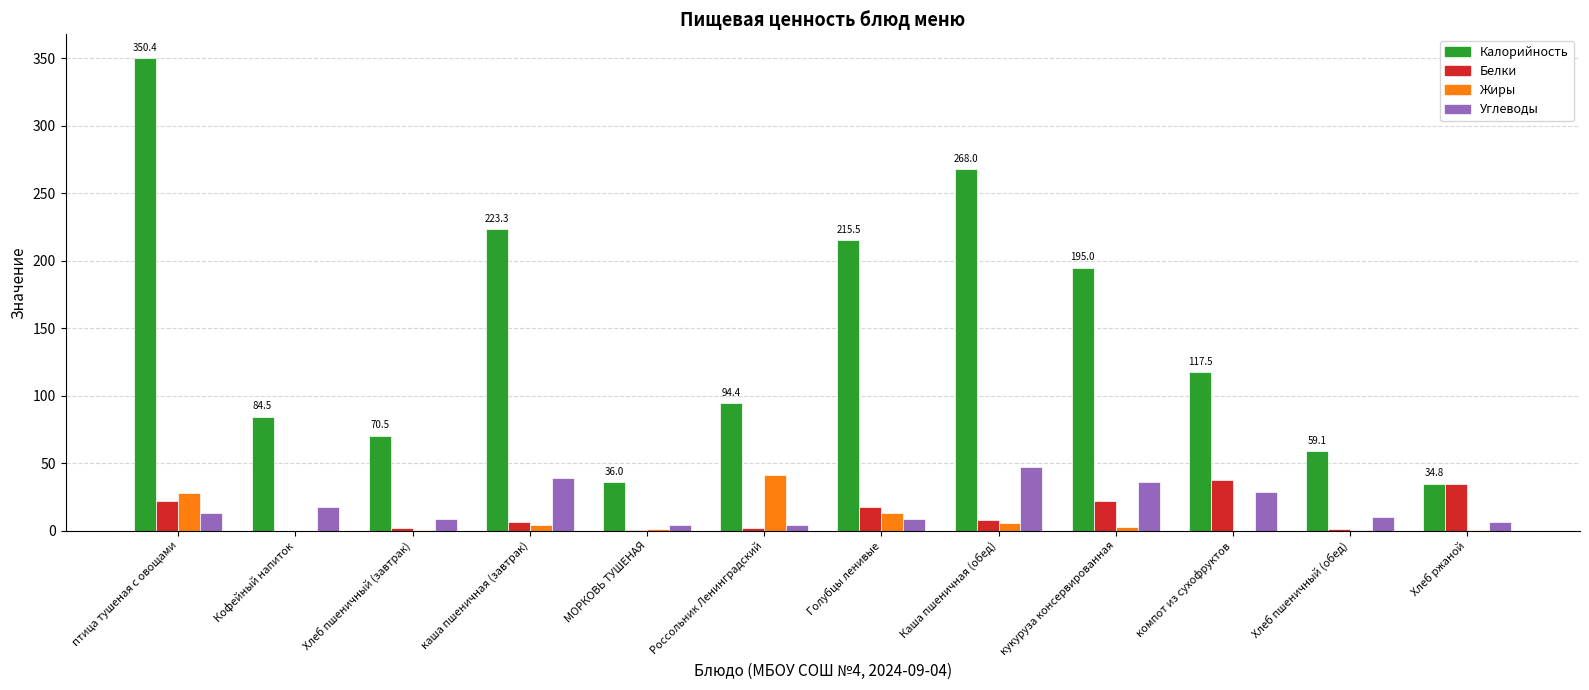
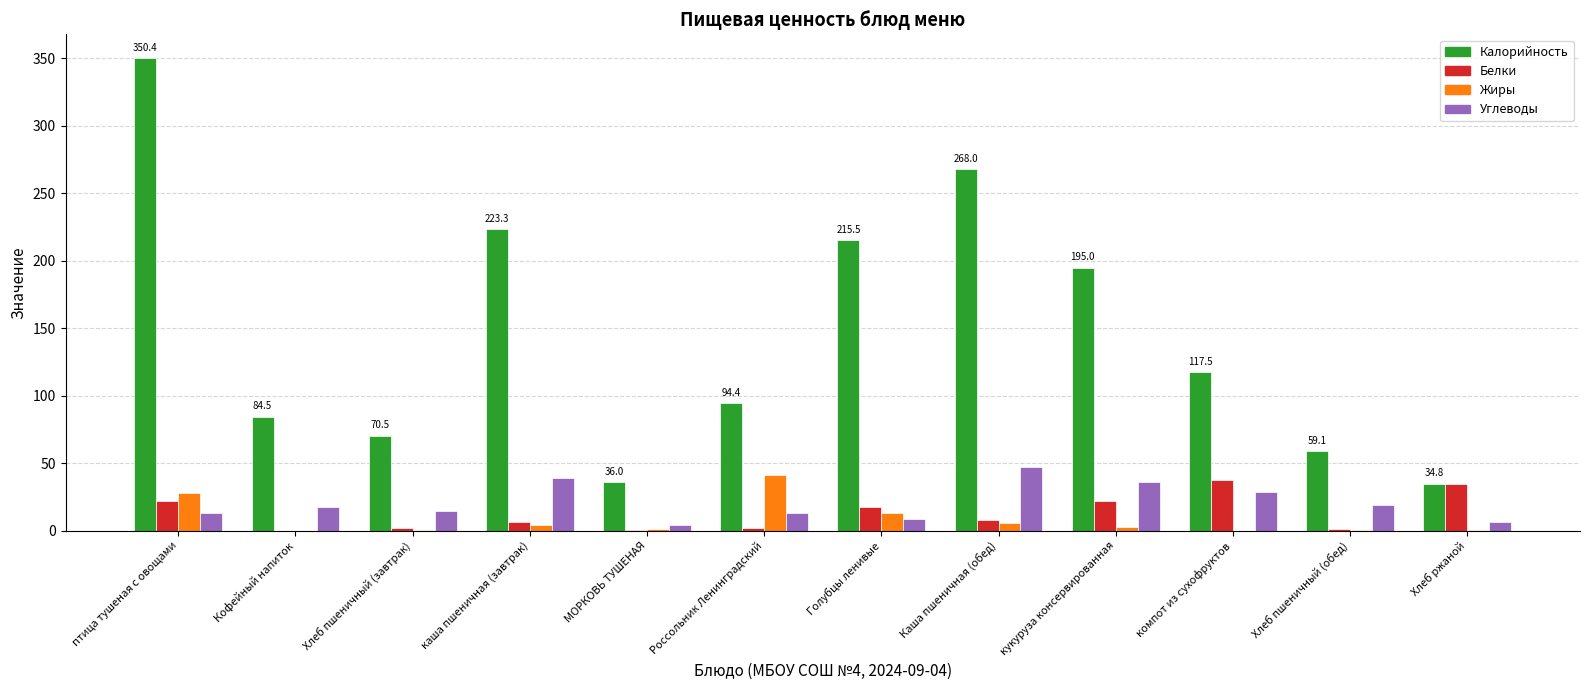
Углеводы, Хлеб пшеничный (завтрак): 9 -> 15
Углеводы, Россольник Ленинградский: 4 -> 13
Углеводы, Хлеб пшеничный (обед): 10 -> 19
